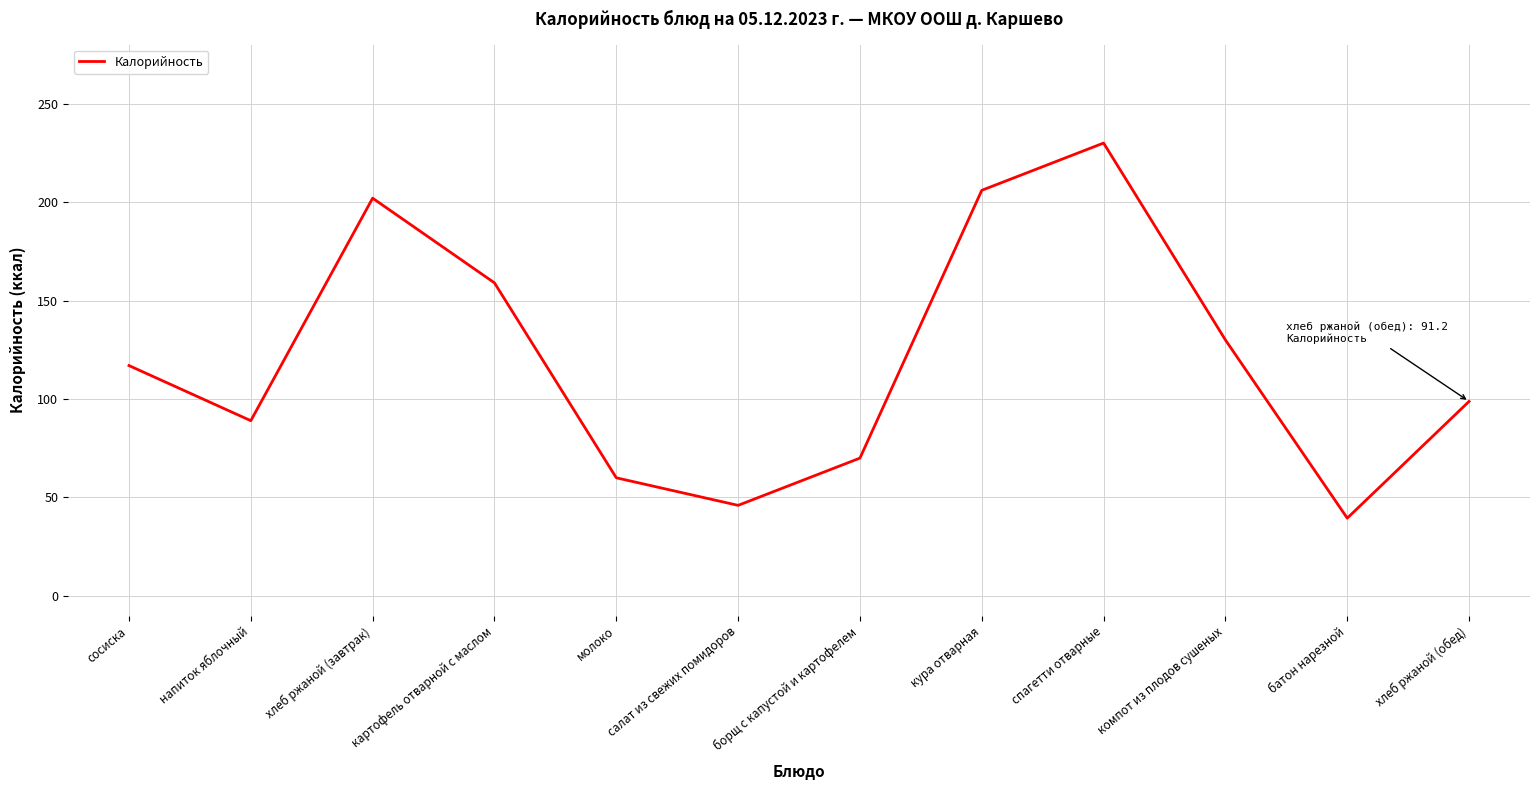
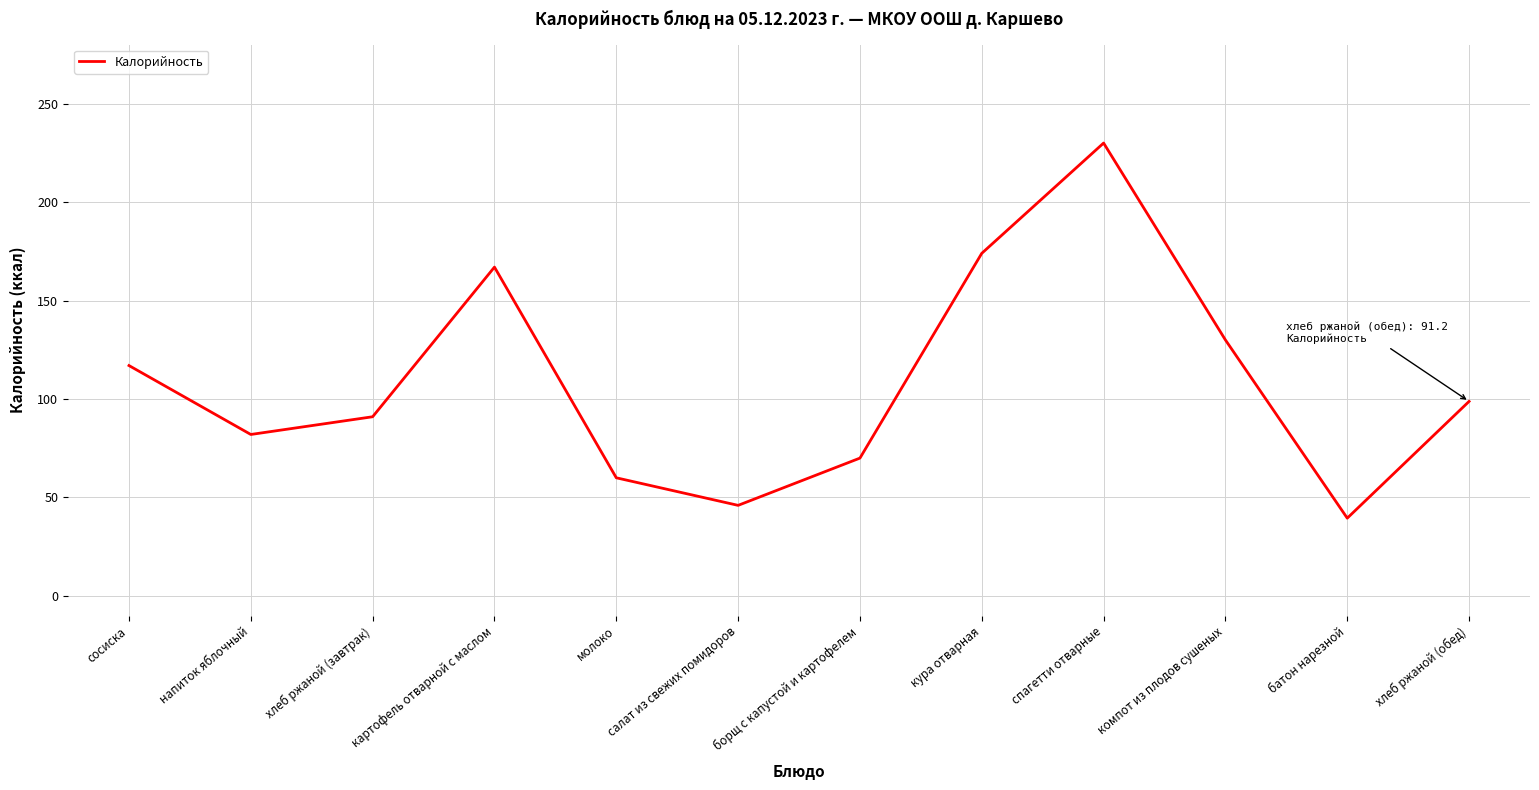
напиток яблочный: 89 -> 82
хлеб ржаной (завтрак): 202 -> 91
картофель отварной с маслом: 159 -> 167
кура отварная: 206 -> 174
